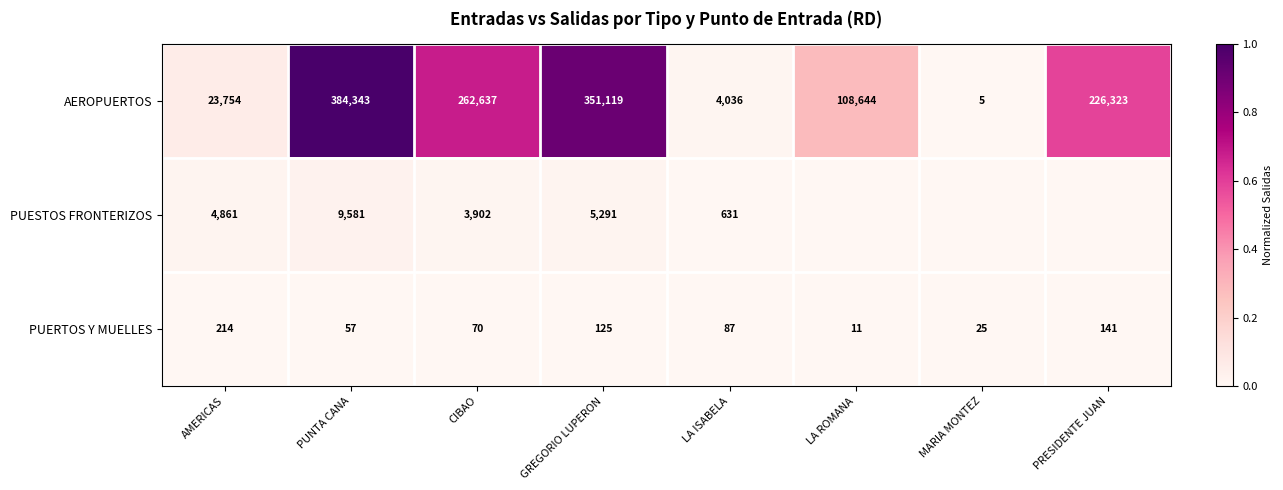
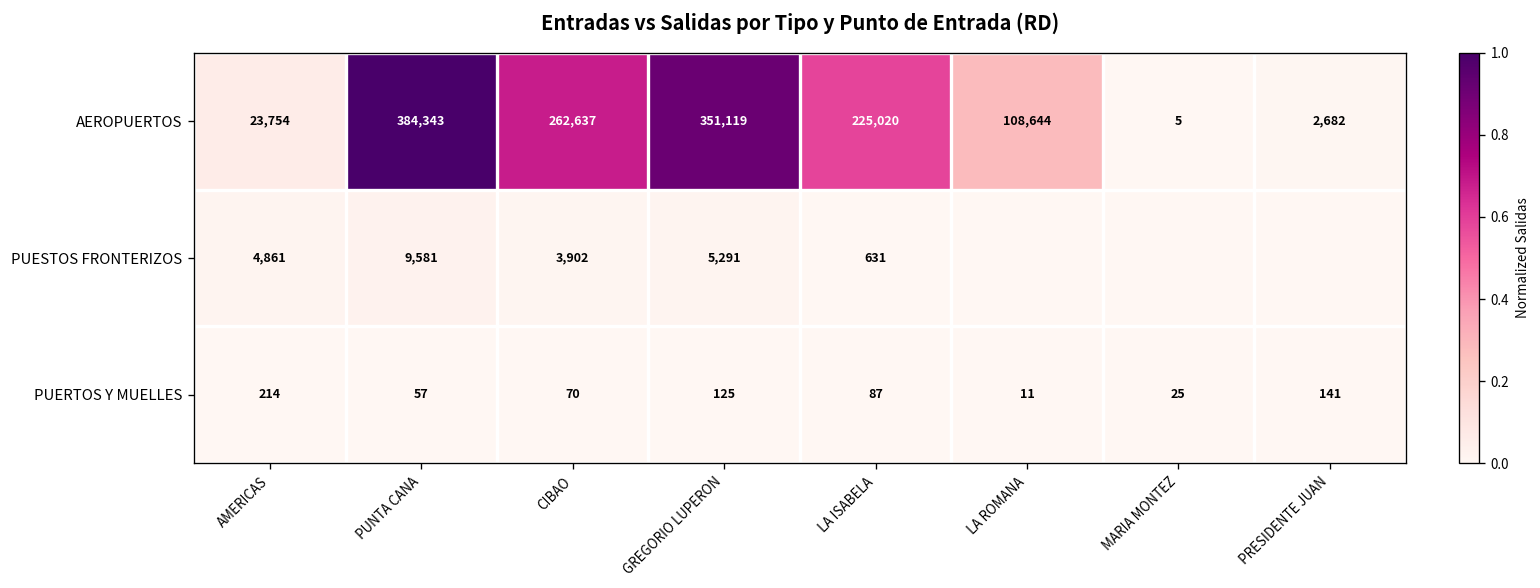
AEROPUERTOS, LA ISABELA: 4,036 -> 225,020
AEROPUERTOS, PRESIDENTE JUAN: 226,323 -> 2,682
